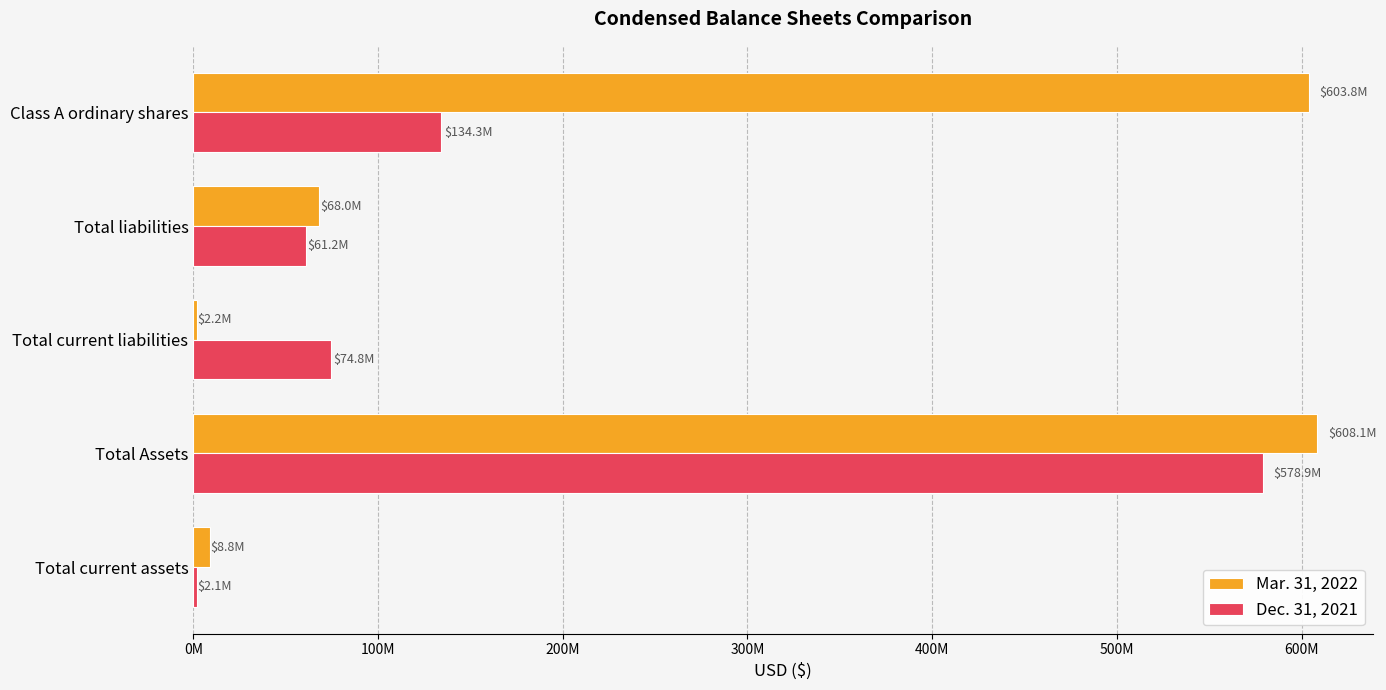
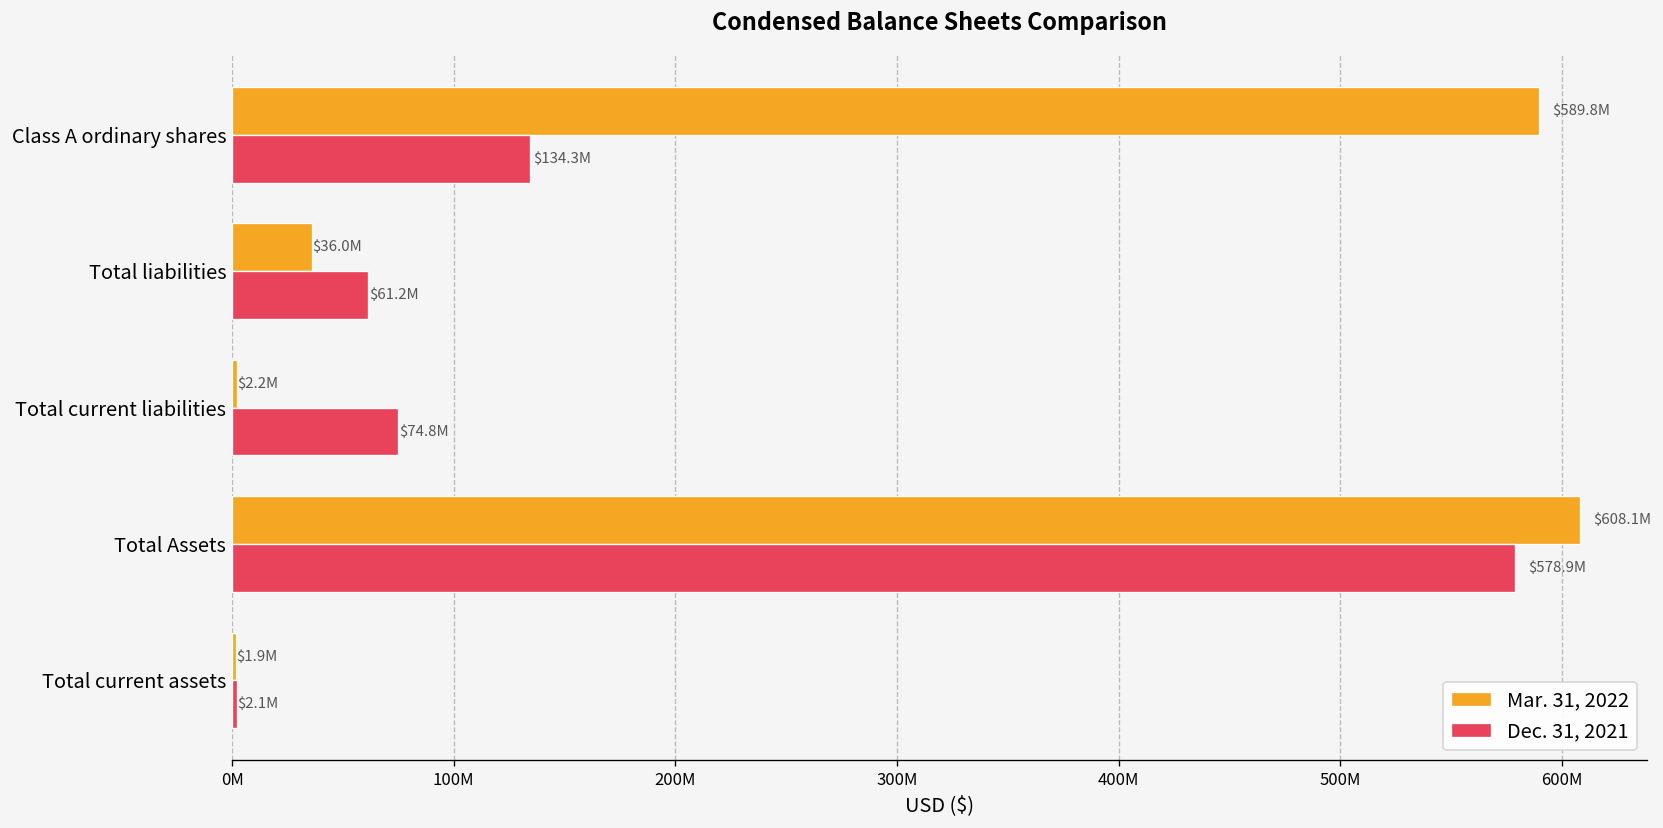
Mar. 31, 2022, Class A ordinary shares: $603.8M -> $589.8M
Mar. 31, 2022, Total liabilities: $68.0M -> $36.0M
Mar. 31, 2022, Total current assets: $8.8M -> $1.9M
